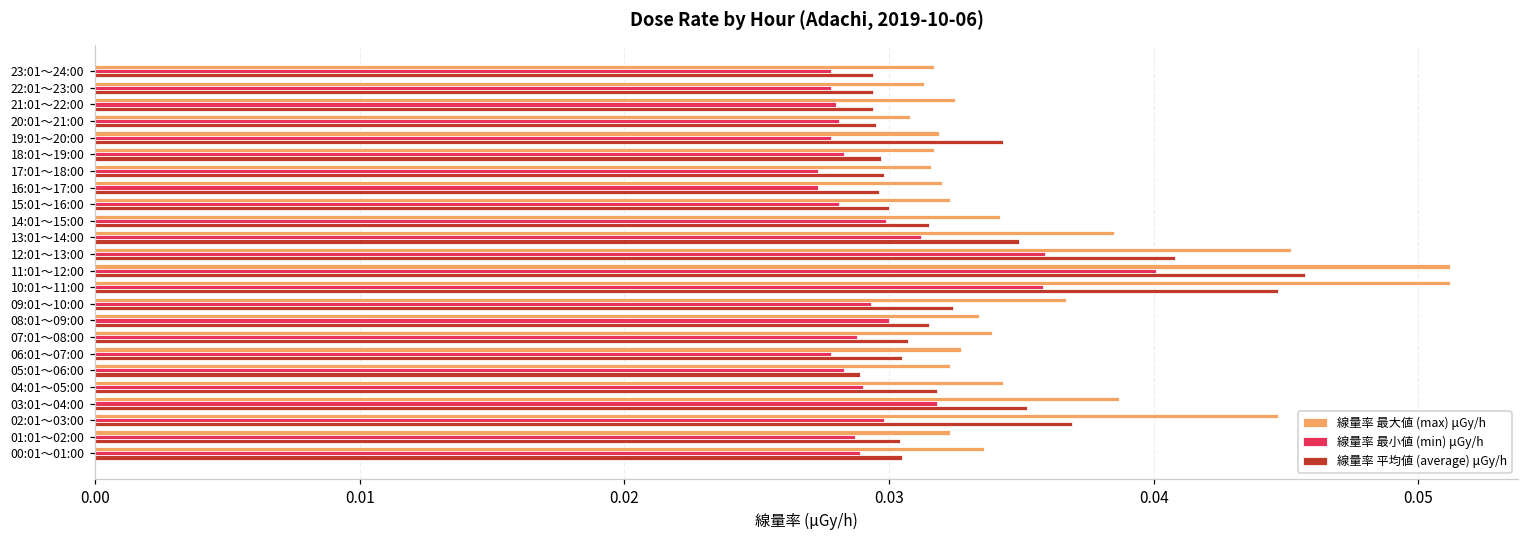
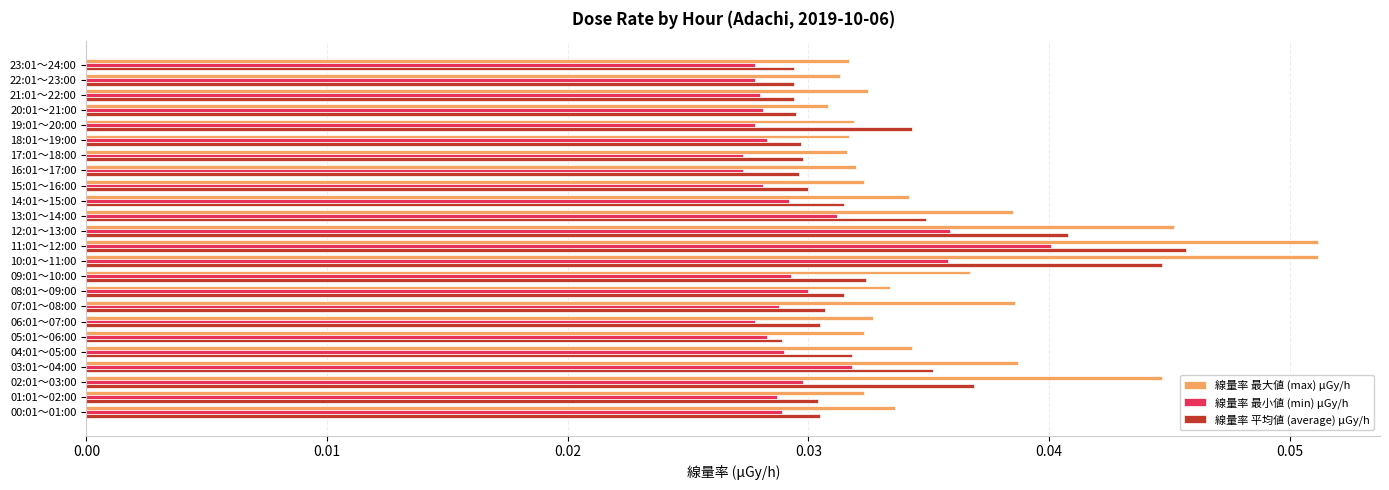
線量率 最小値 (min) μGy/h, 14:01～15:00: 0.0299 -> 0.0292
線量率 最大値 (max) μGy/h, 07:01～08:00: 0.0339 -> 0.0386
